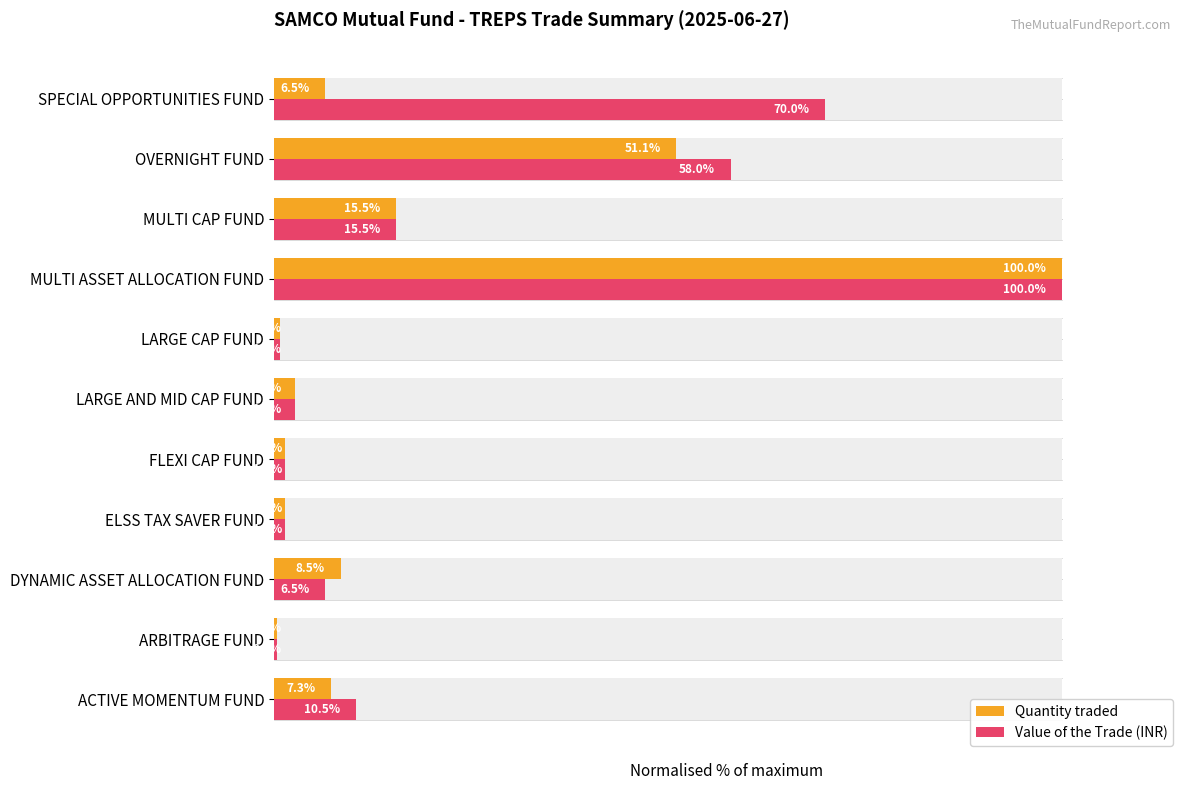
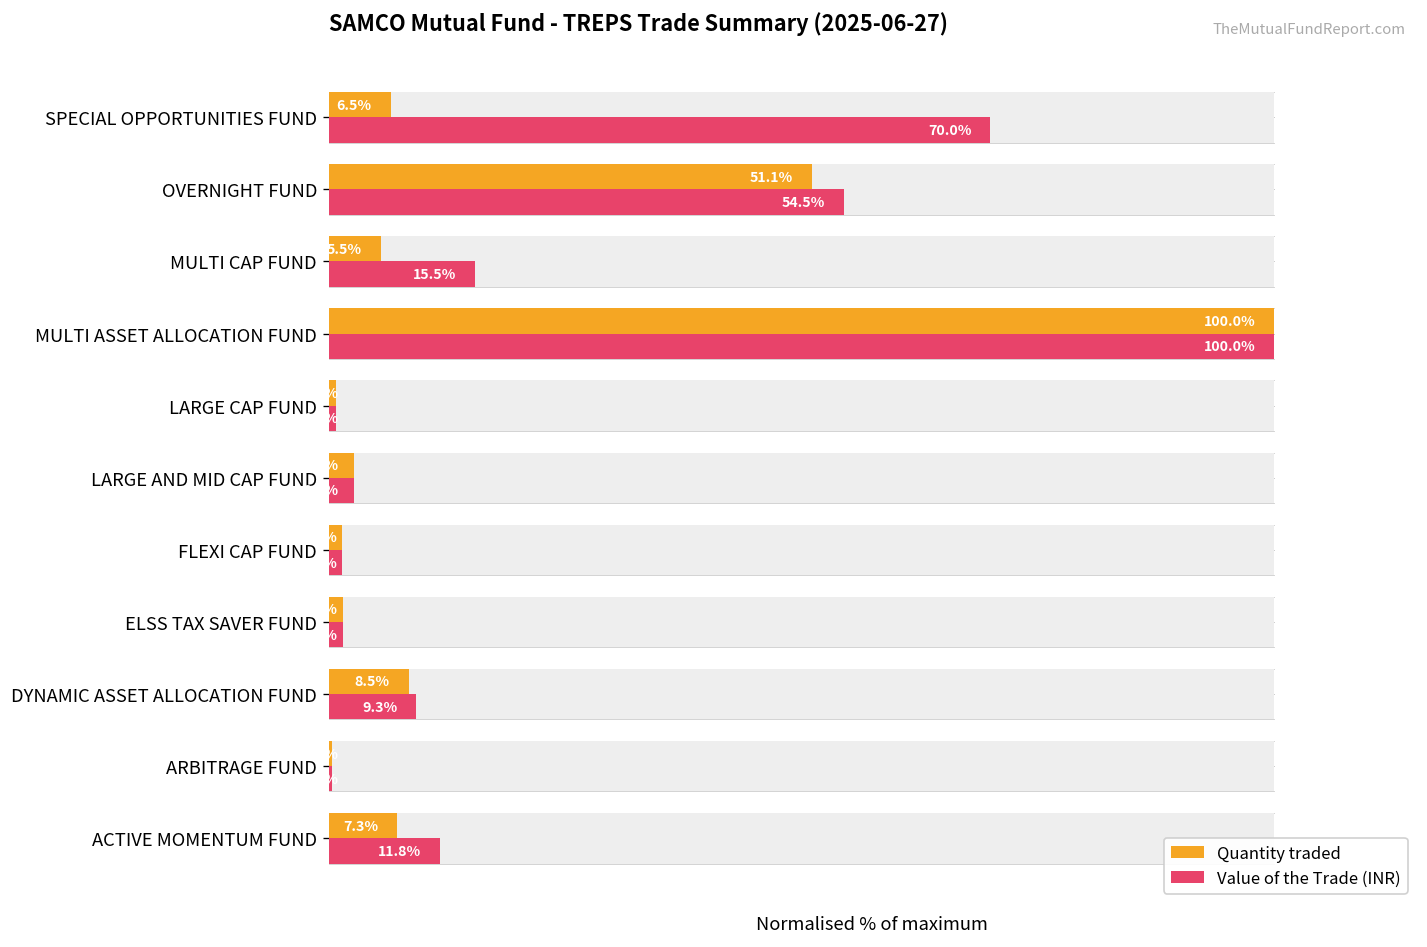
Value of the Trade (INR), OVERNIGHT FUND: 58.0% -> 54.5%
Quantity traded, MULTI CAP FUND: 15.5% -> 5.5%
Value of the Trade (INR), DYNAMIC ASSET ALLOCATION FUND: 6.5% -> 9.3%
Value of the Trade (INR), ACTIVE MOMENTUM FUND: 10.5% -> 11.8%
